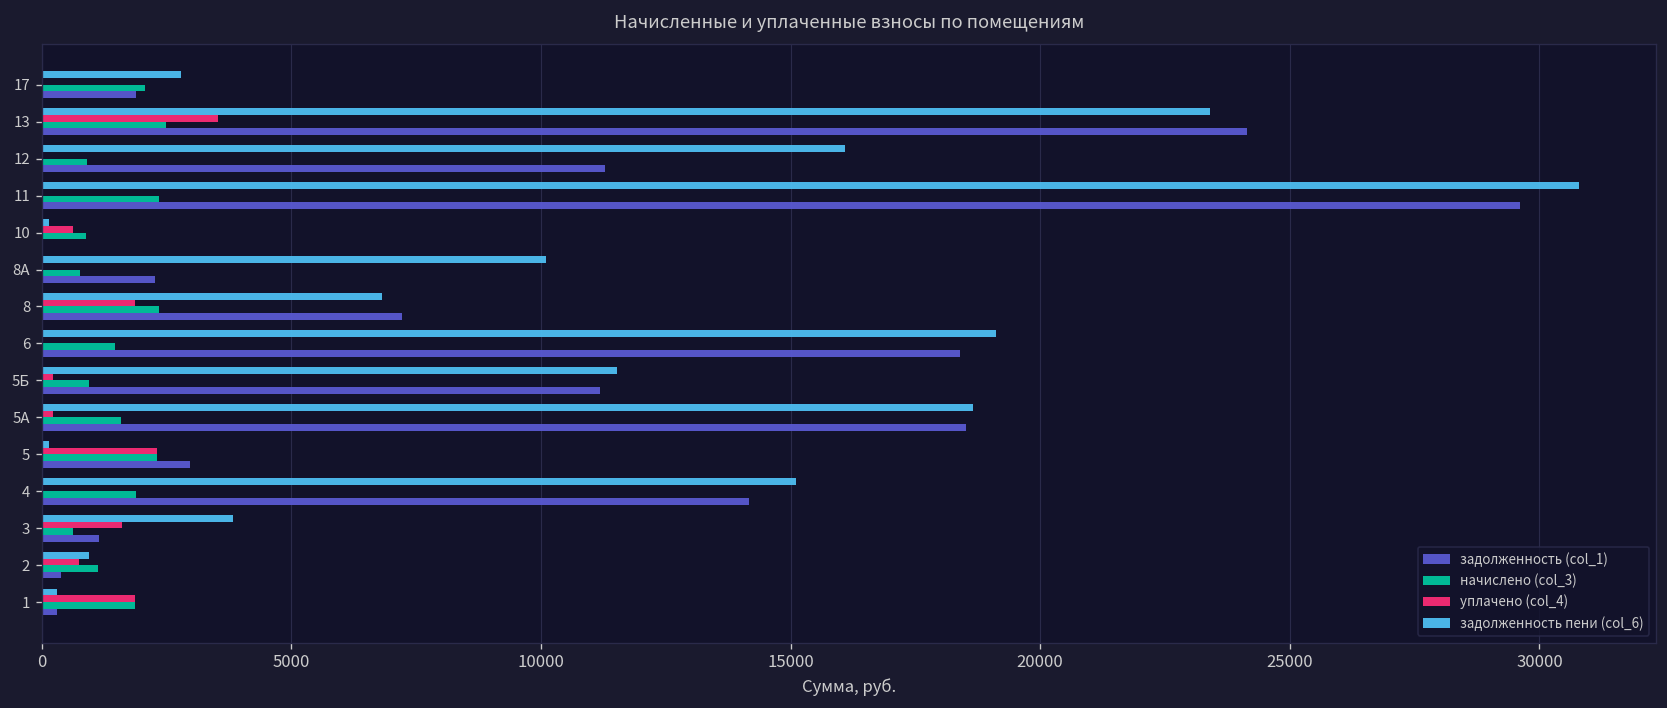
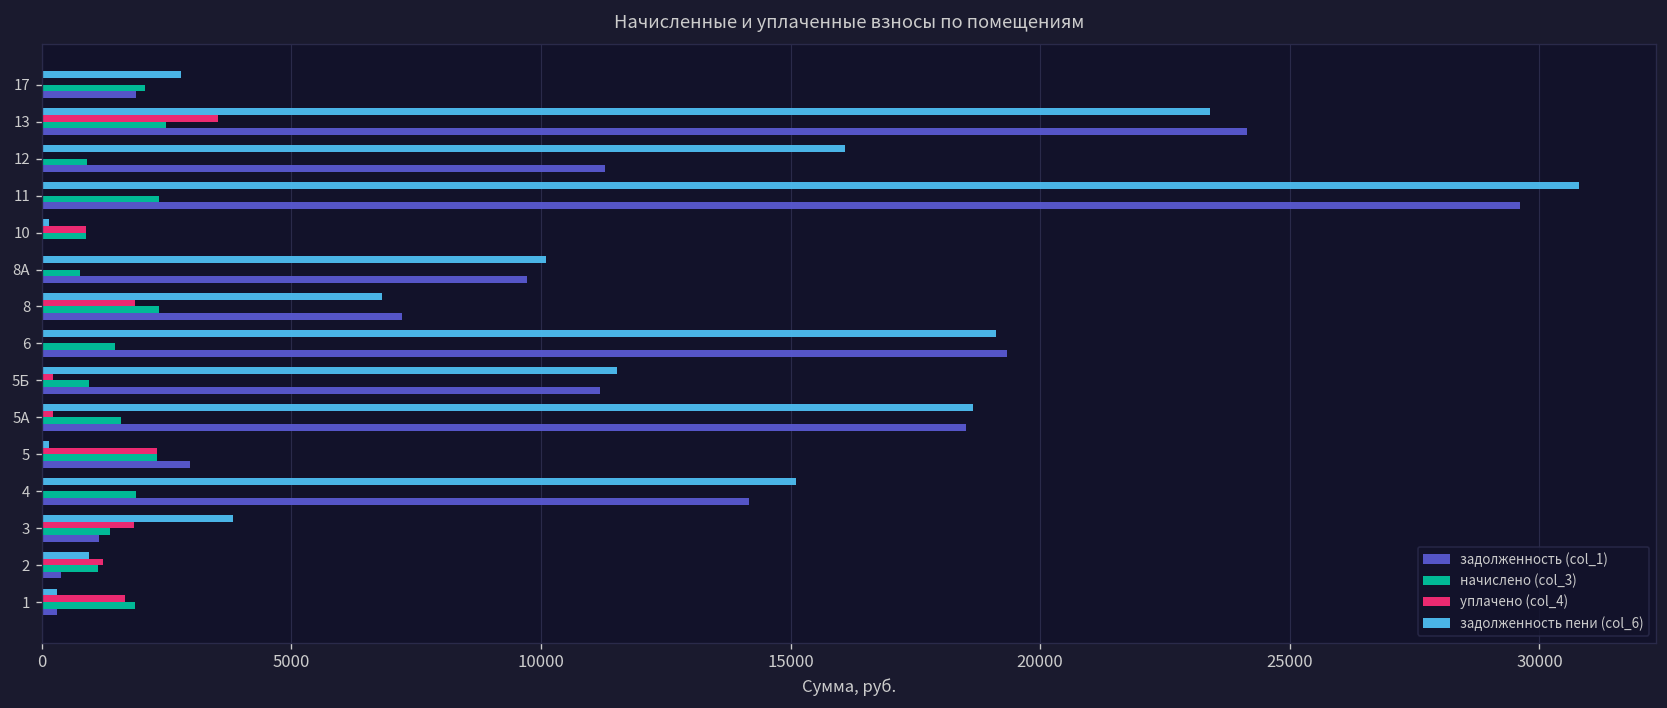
уплачено (col_4), 10: 600 -> 900
задолженность (col_1), 8А: 2300 -> 9700
задолженность (col_1), 6: 18400 -> 19300
уплачено (col_4), 3: 1600 -> 1800
начислено (col_3), 3: 600 -> 1400
уплачено (col_4), 2: 800 -> 1200
уплачено (col_4), 1: 1900 -> 1700
